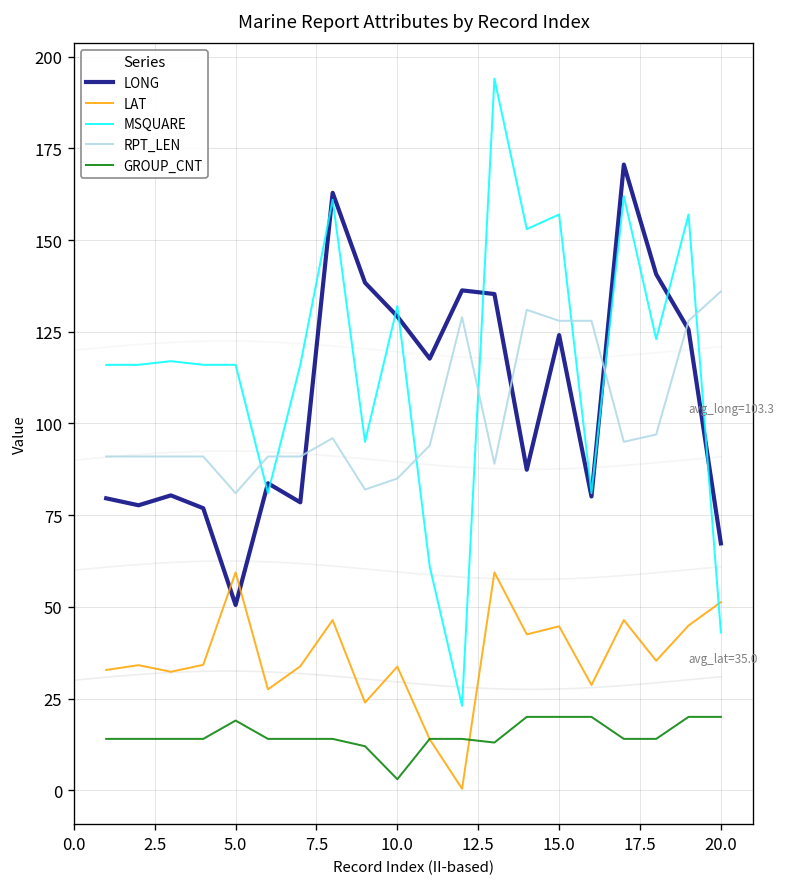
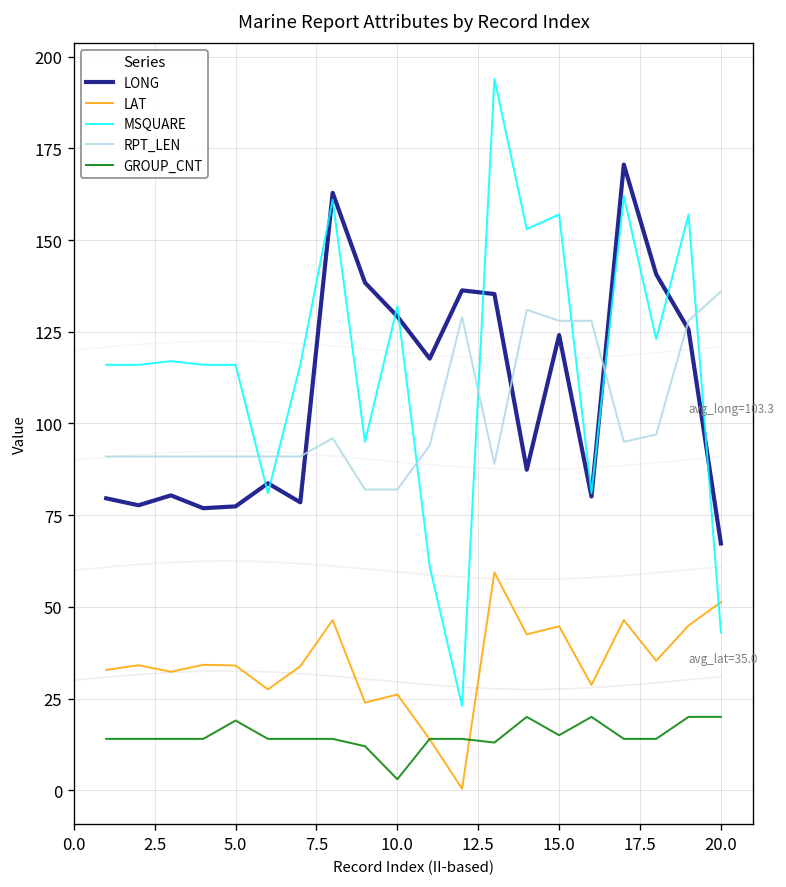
LONG, 5.0: 51 -> 77
LAT, 5.0: 59 -> 34
RPT_LEN, 5.0: 81 -> 91
LAT, 10.0: 34 -> 26
RPT_LEN, 10.0: 85 -> 82
GROUP_CNT, 15.0: 20 -> 15
